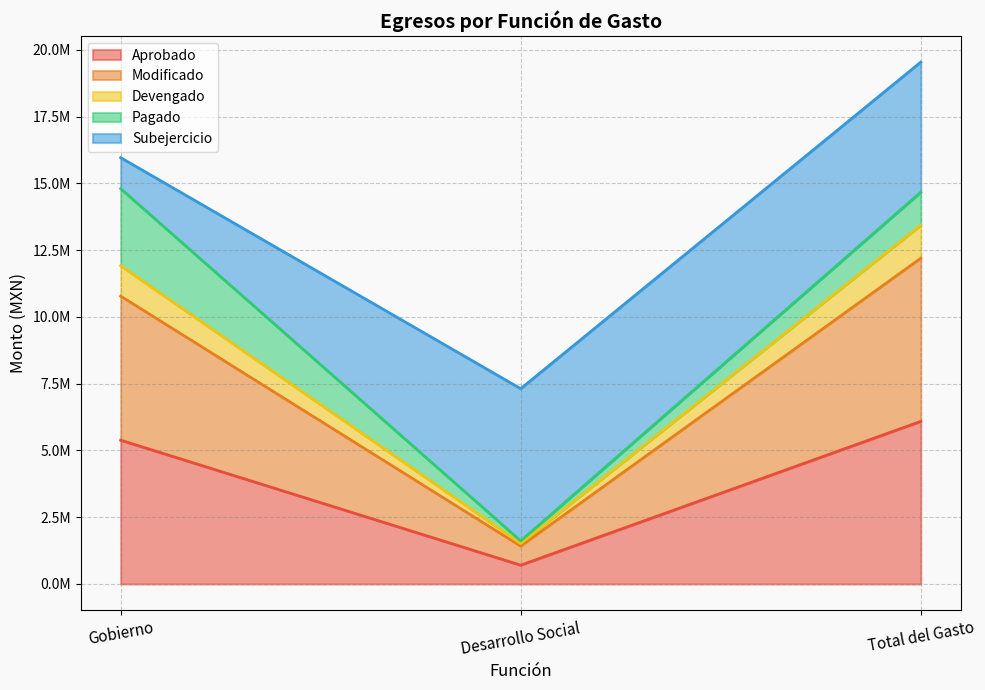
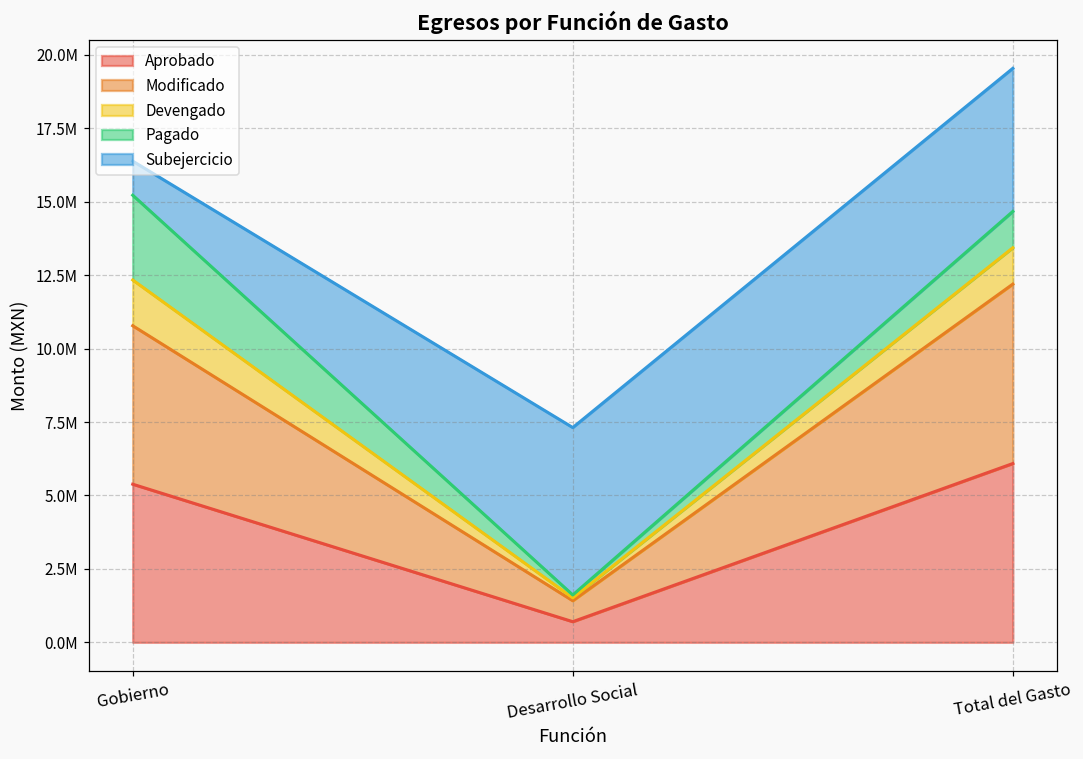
Devengado, Gobierno: 1100000 -> 1600000
